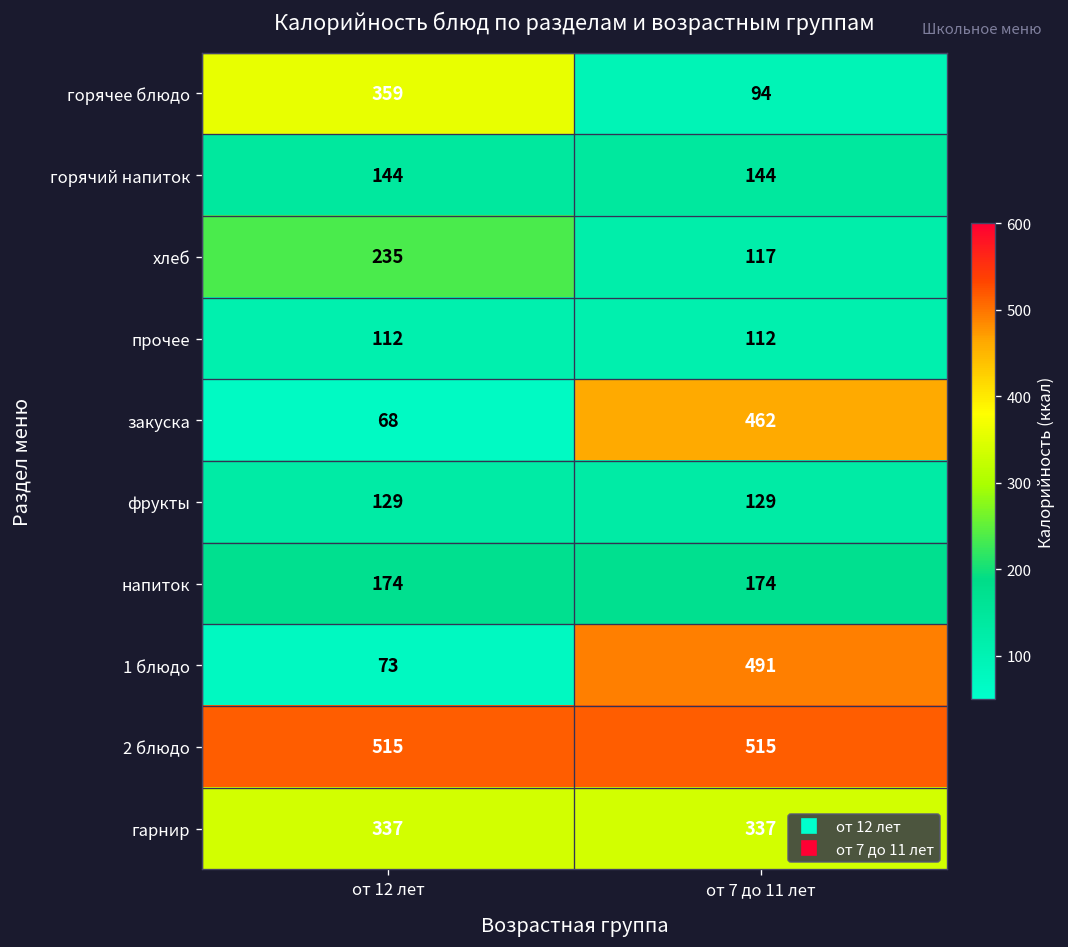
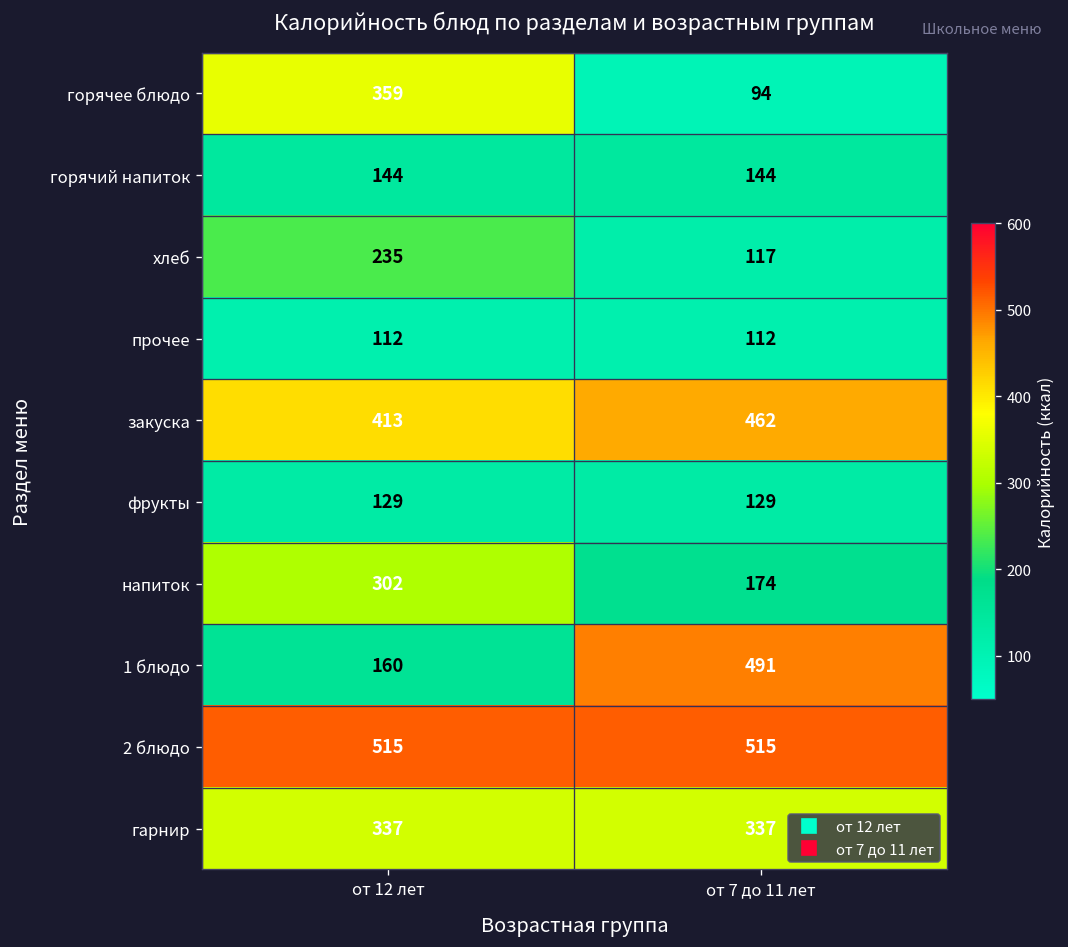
закуска, от 12 лет: 68 -> 413
напиток, от 12 лет: 174 -> 302
1 блюдо, от 12 лет: 73 -> 160
